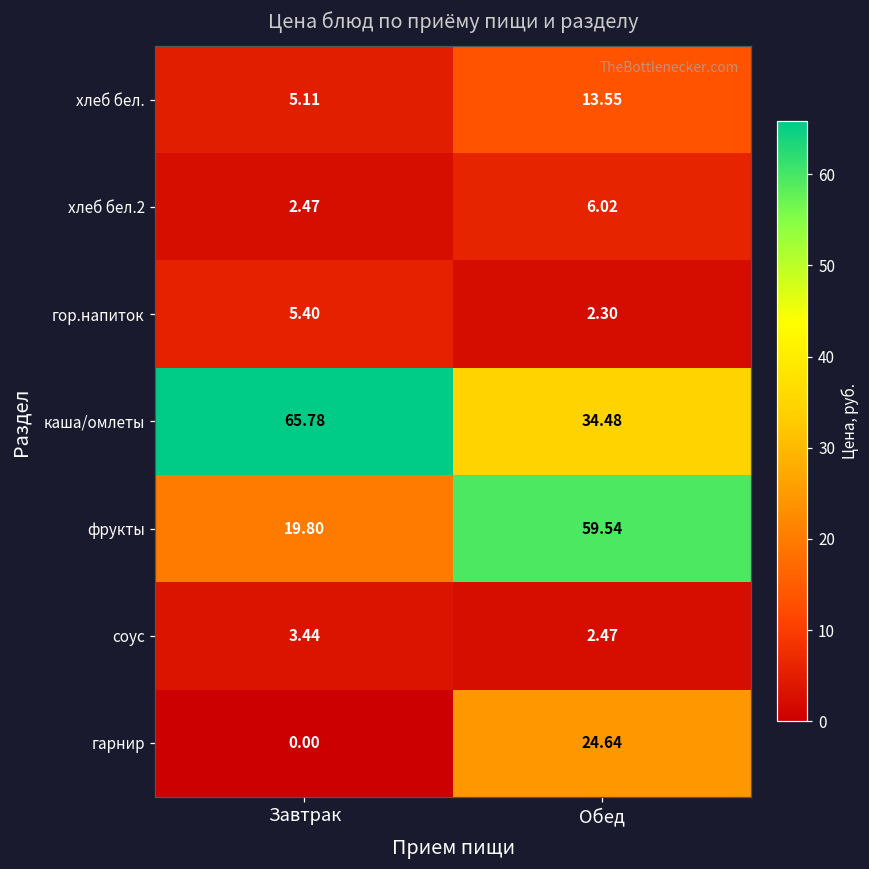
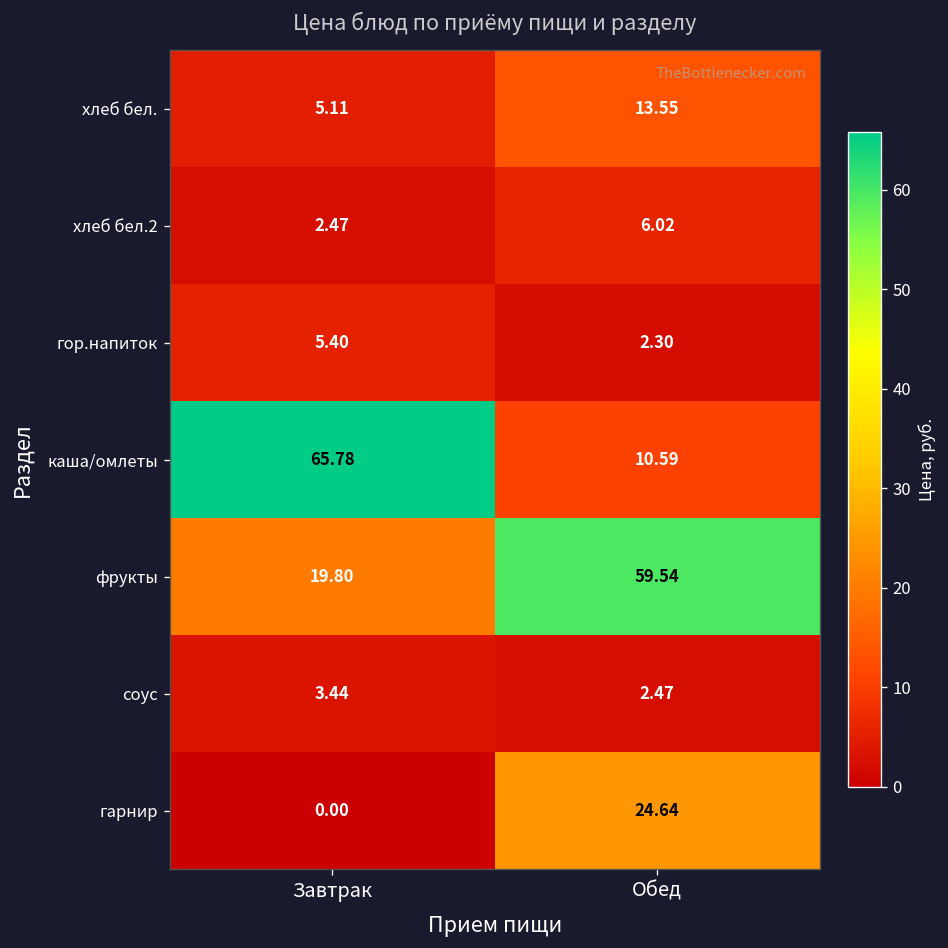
каша/омлеты, Обед: 34.48 -> 10.59
